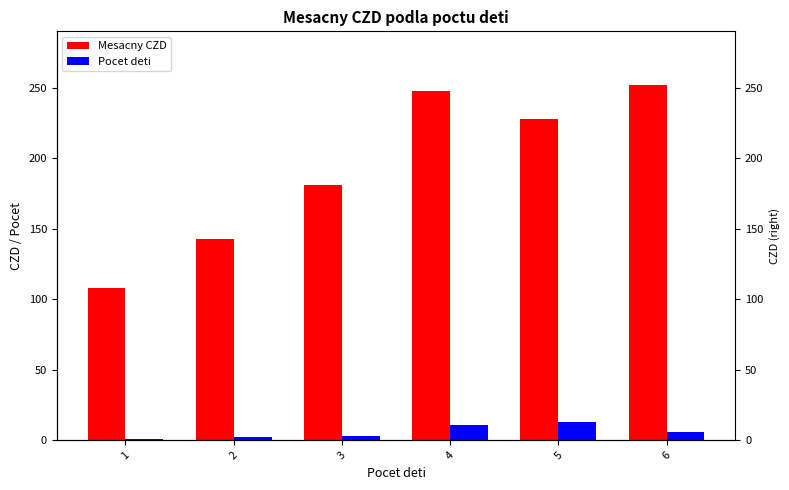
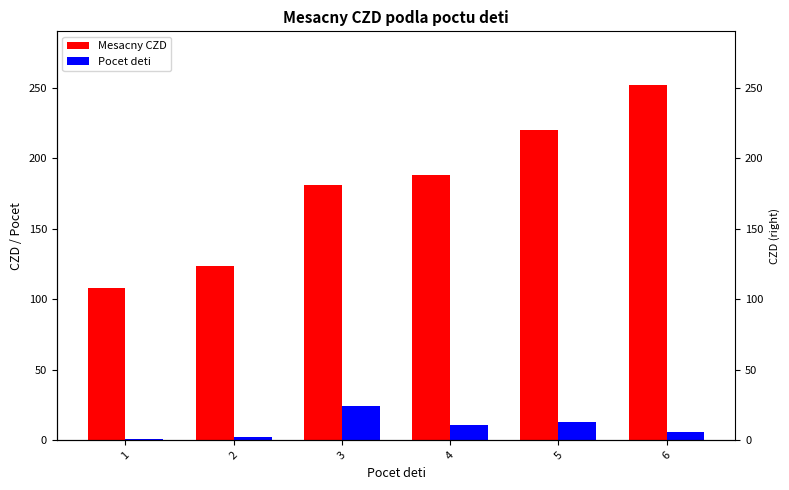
Mesacny CZD, 2: 143 -> 124
Pocet deti, 3: 3 -> 24
Mesacny CZD, 4: 248 -> 188
Mesacny CZD, 5: 228 -> 220
